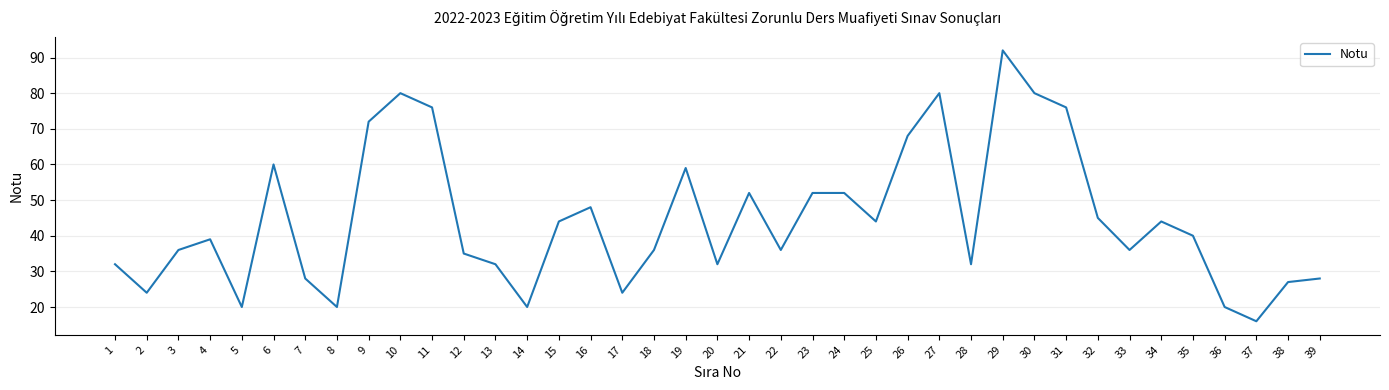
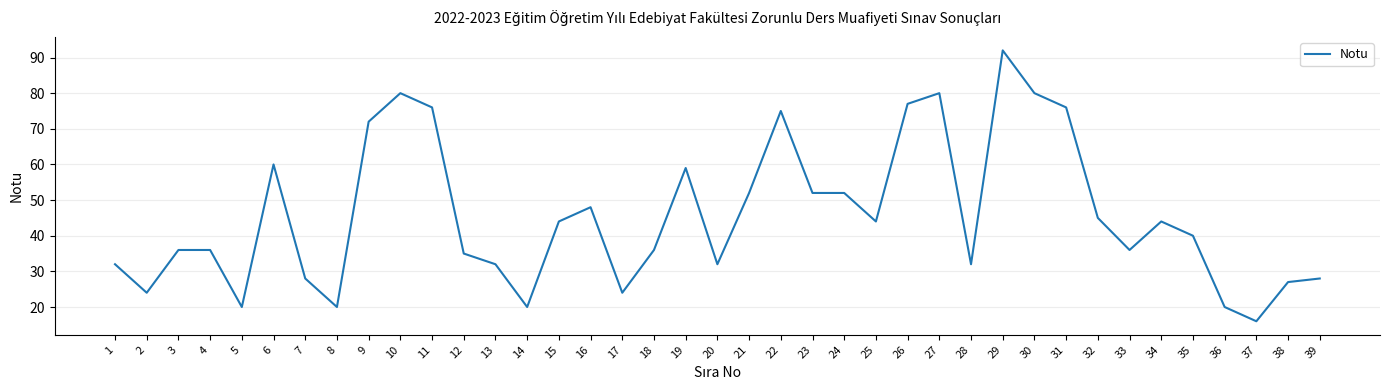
4: 39 -> 36
22: 36 -> 75
26: 68 -> 77
